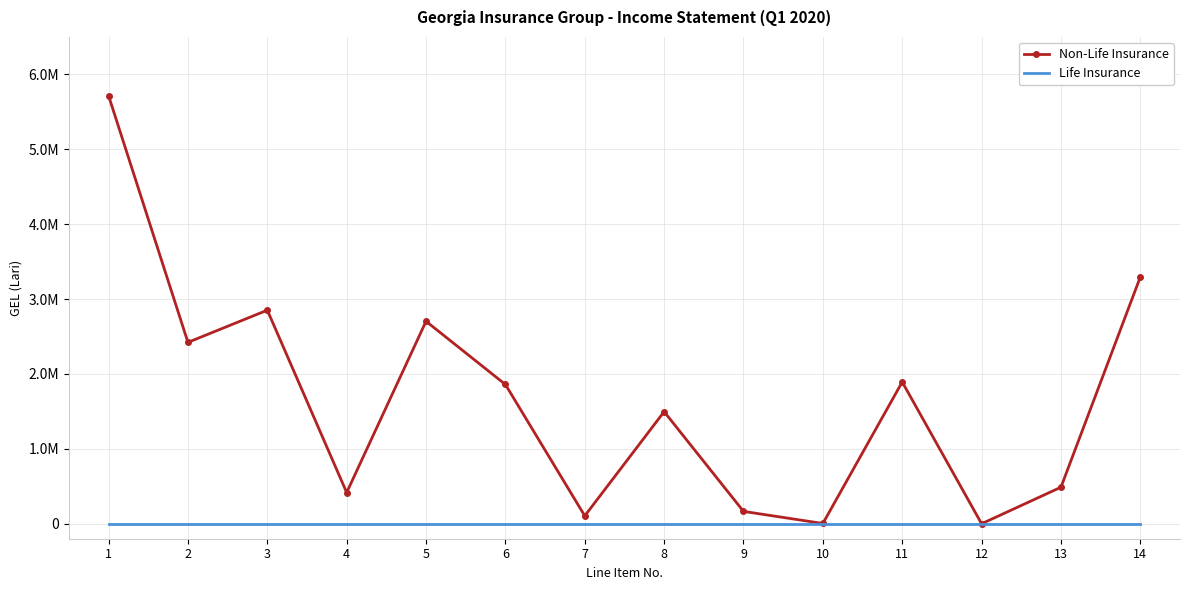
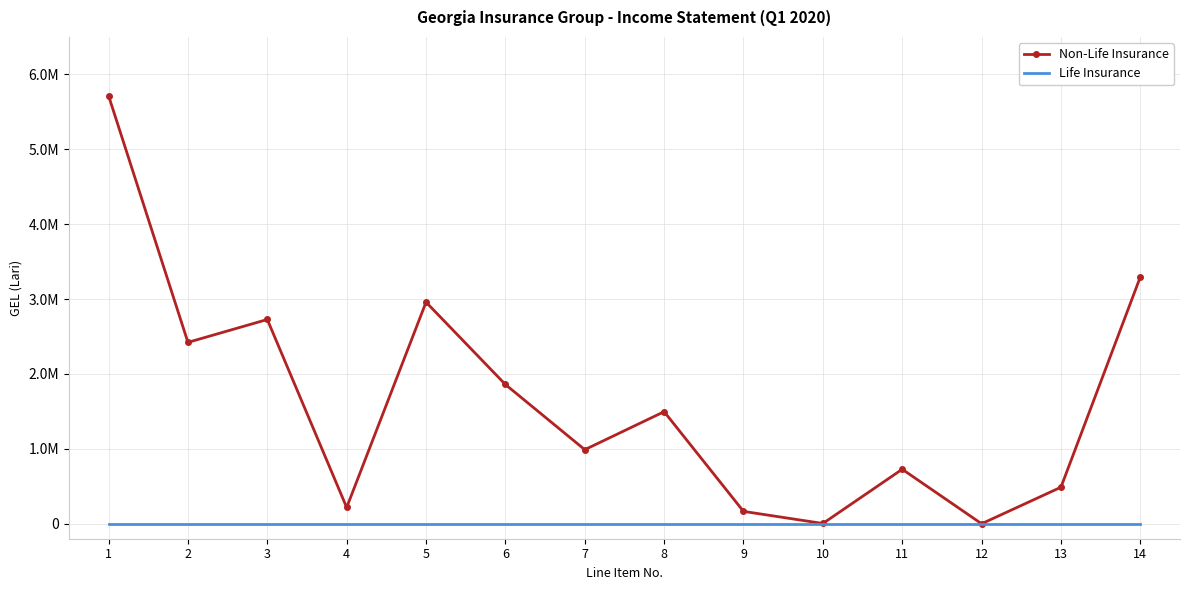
Non-Life Insurance, 3: 2900000 -> 2700000
Non-Life Insurance, 4: 400000 -> 200000
Non-Life Insurance, 5: 2700000 -> 3000000
Non-Life Insurance, 7: 100000 -> 1000000
Non-Life Insurance, 11: 1900000 -> 700000
